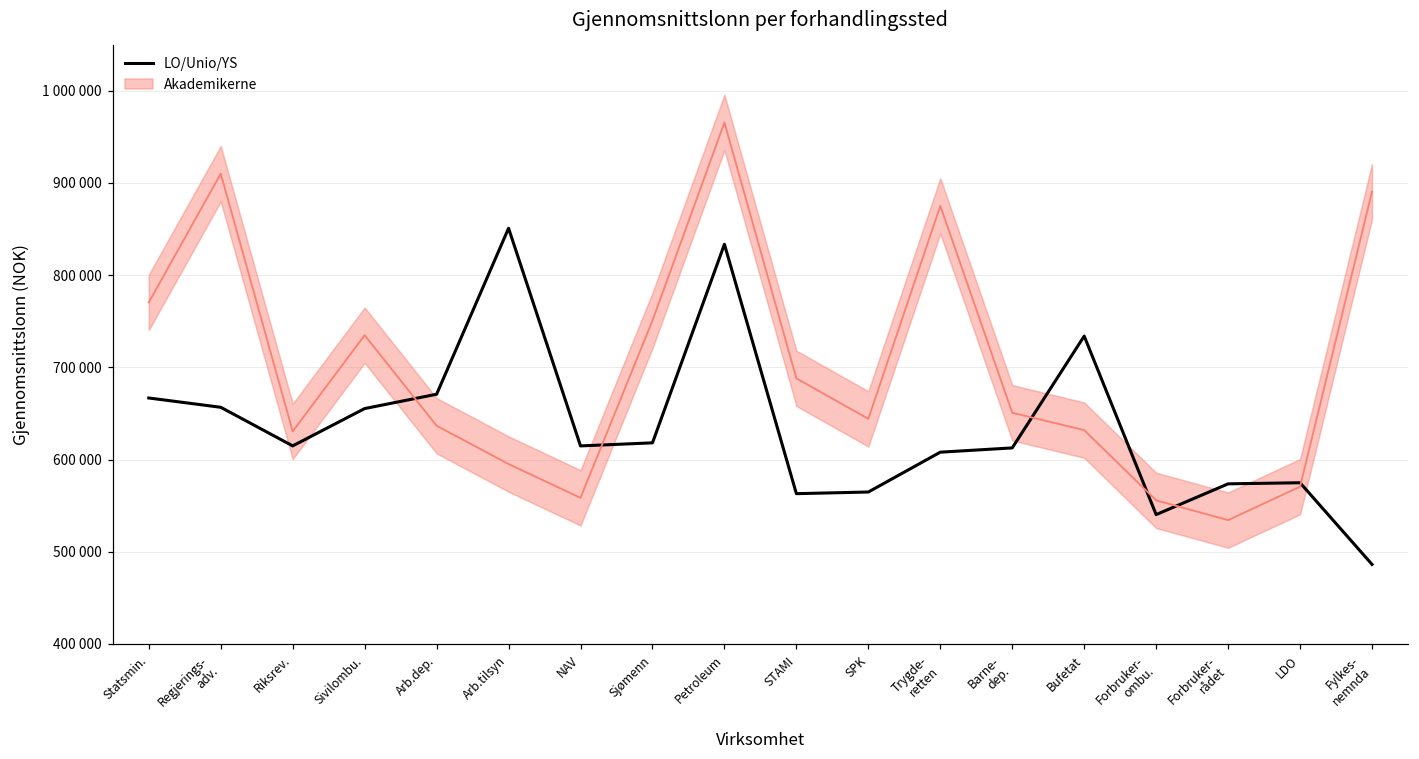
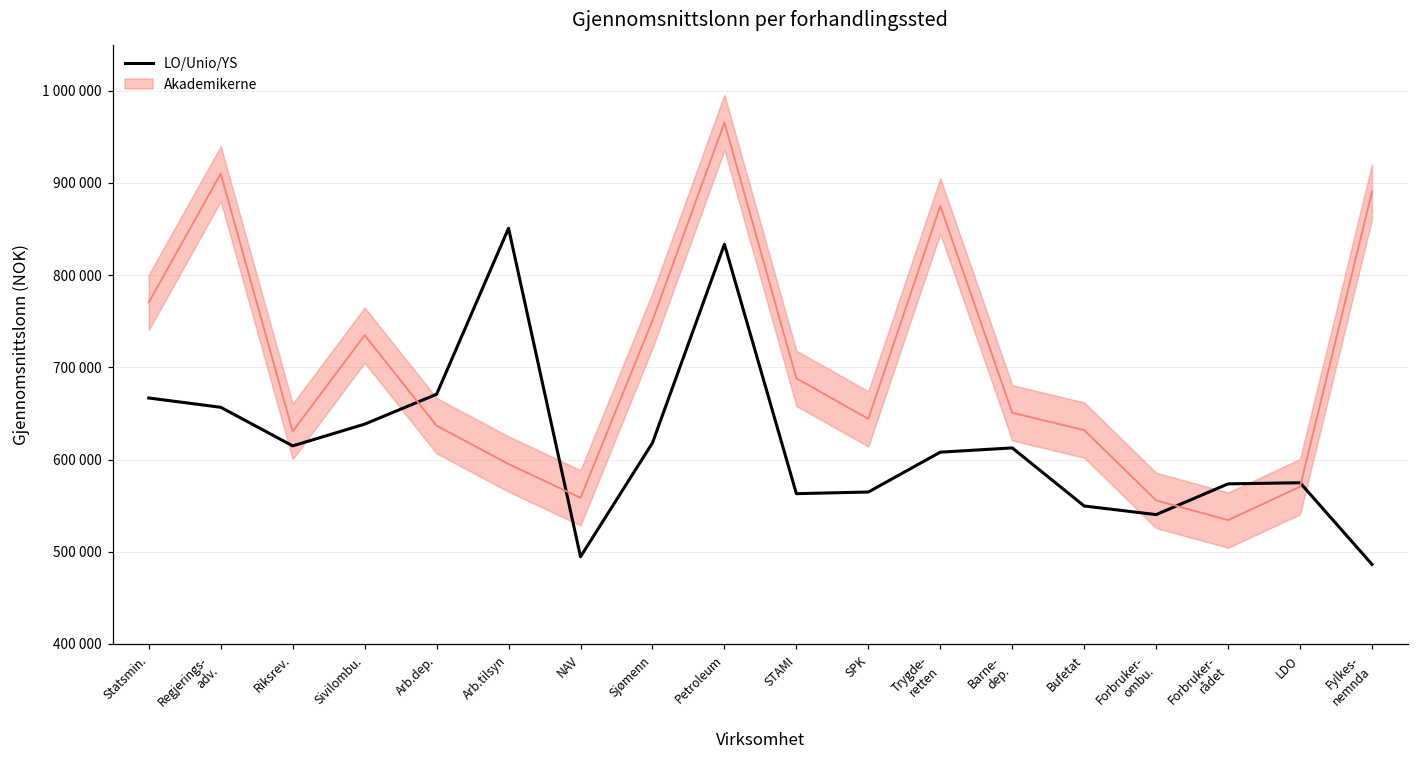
LO/Unio/YS, Sivilombu.: 660000 -> 640000
LO/Unio/YS, NAV: 610000 -> 490000
LO/Unio/YS, Bufetat: 730000 -> 550000
